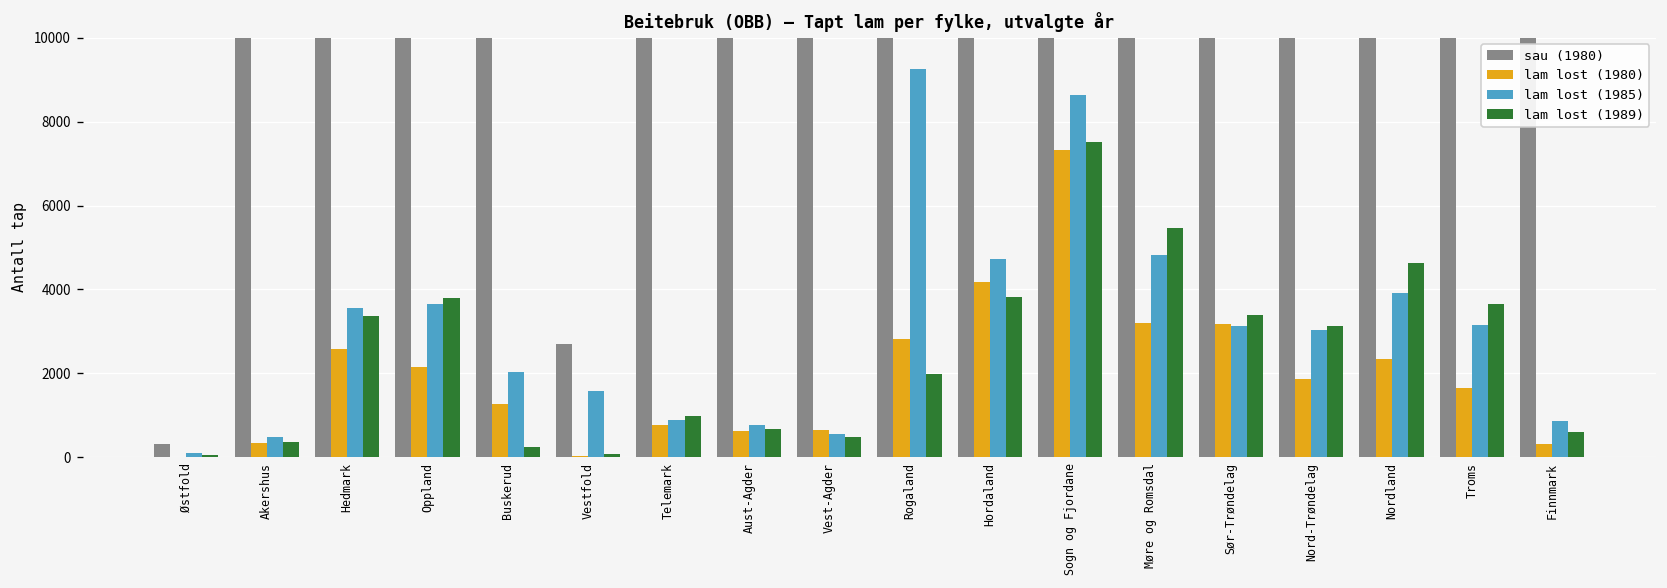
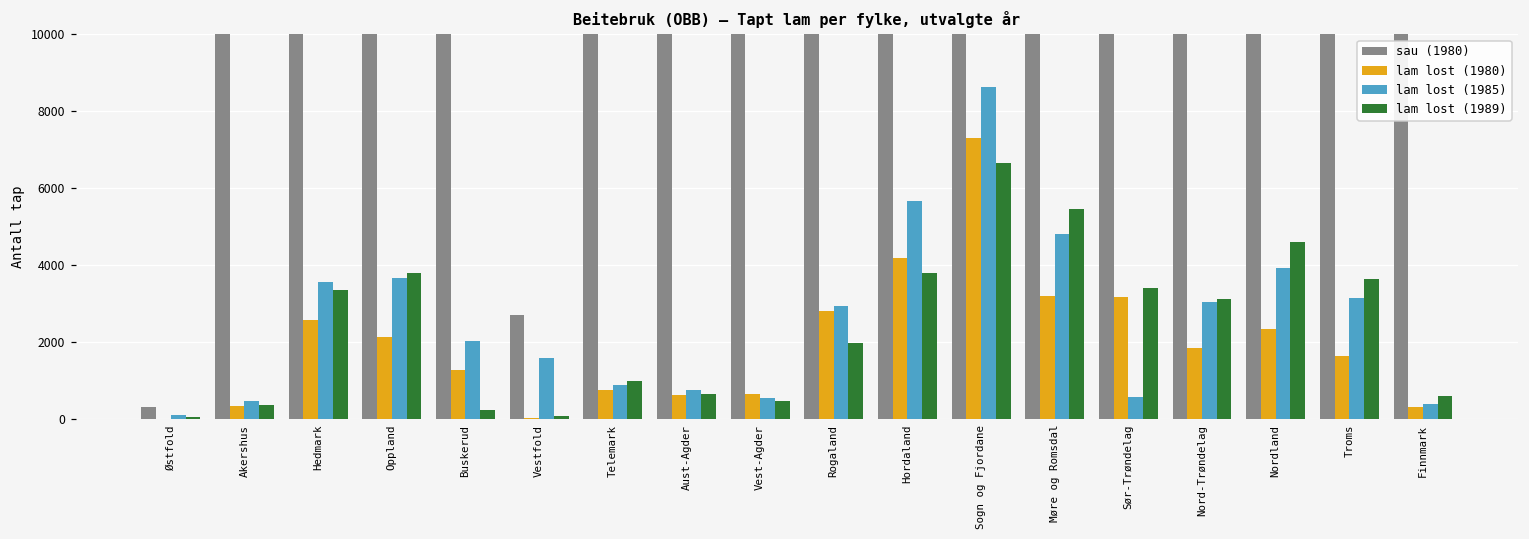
lam lost (1985), Rogaland: 9300 -> 2900
lam lost (1985), Hordaland: 4700 -> 5700
lam lost (1989), Sogn og Fjordane: 7500 -> 6700
lam lost (1985), Sør-Trøndelag: 3100 -> 600
lam lost (1985), Finnmark: 900 -> 400
